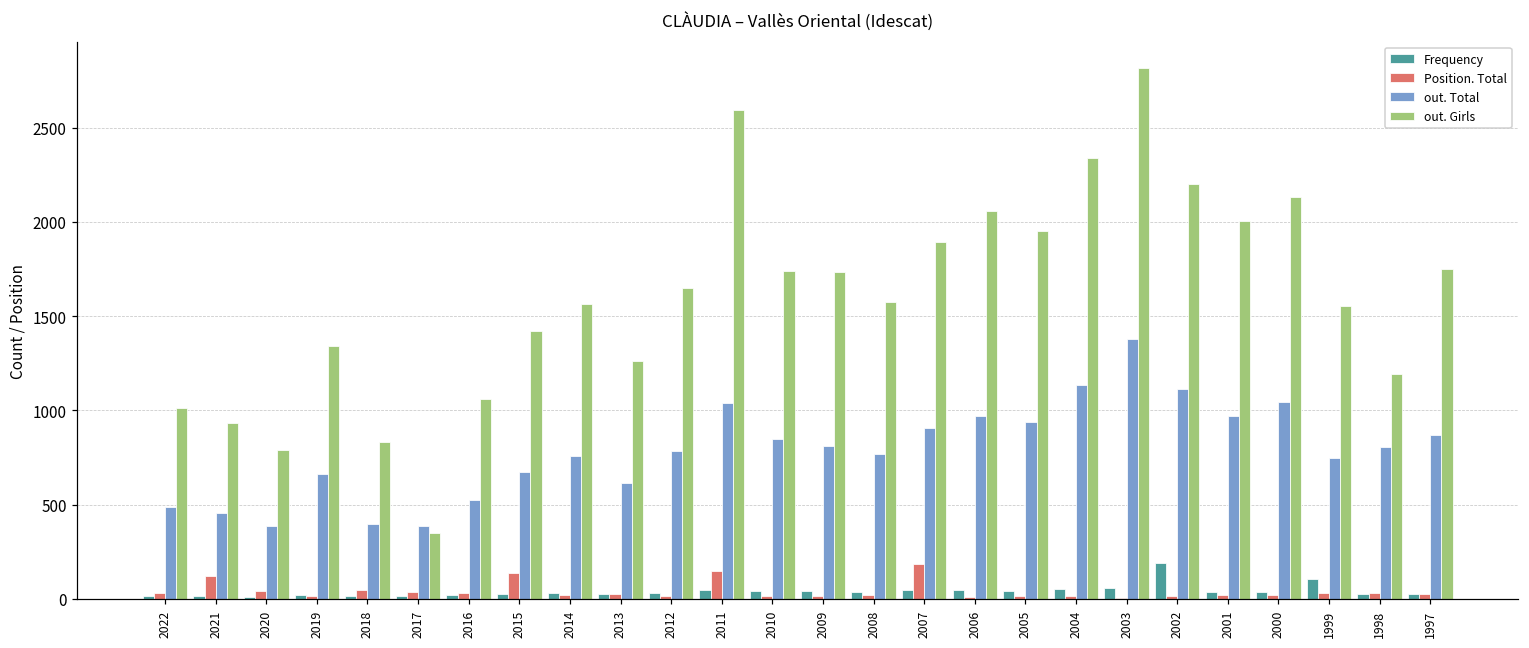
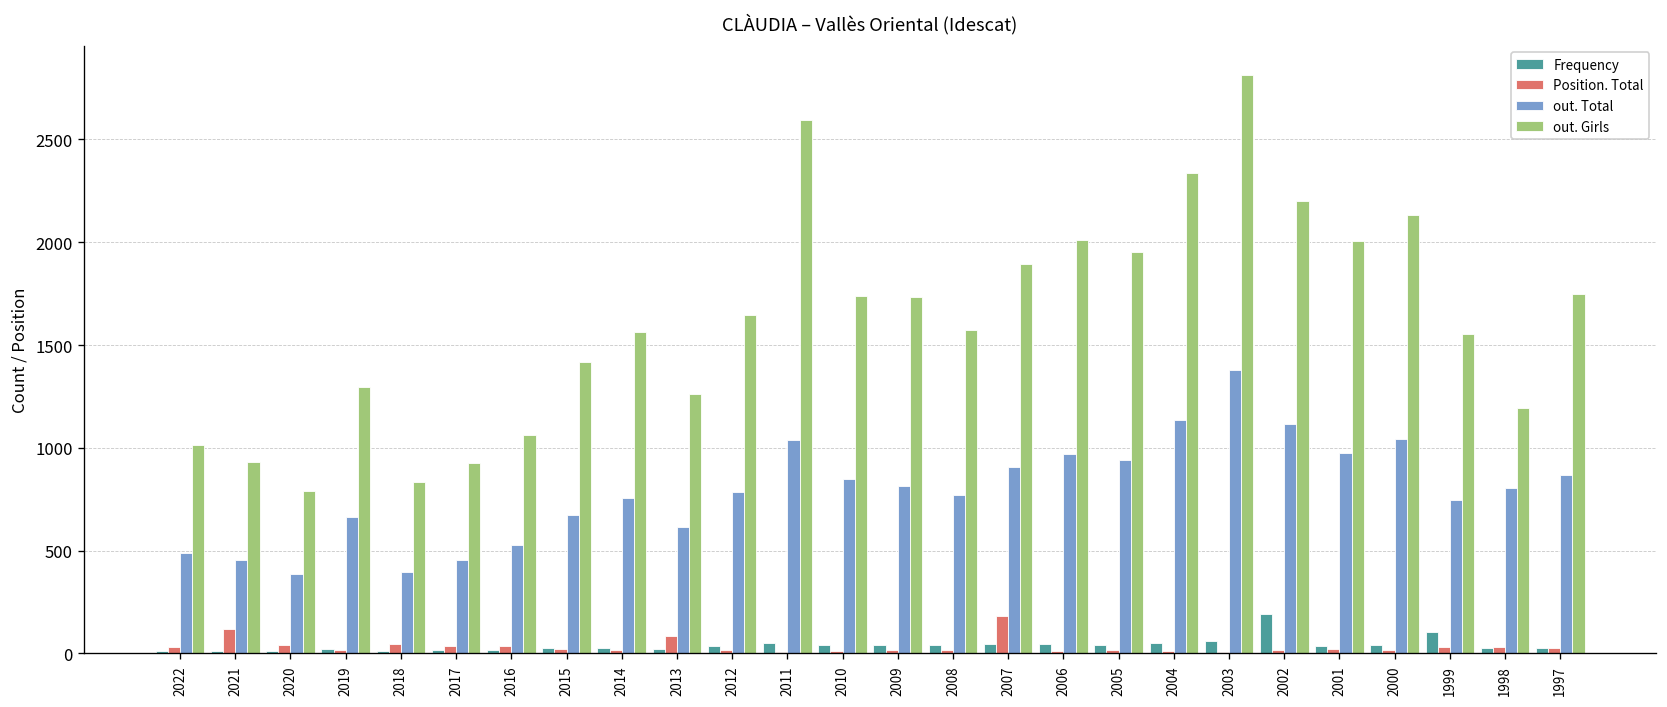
out. Girls, 2019: 1340 -> 1290
out. Total, 2017: 390 -> 450
out. Girls, 2017: 350 -> 920
Position. Total, 2015: 140 -> 20
Position. Total, 2013: 30 -> 80
Position. Total, 2011: 150 -> 10
out. Girls, 2006: 2060 -> 2010
